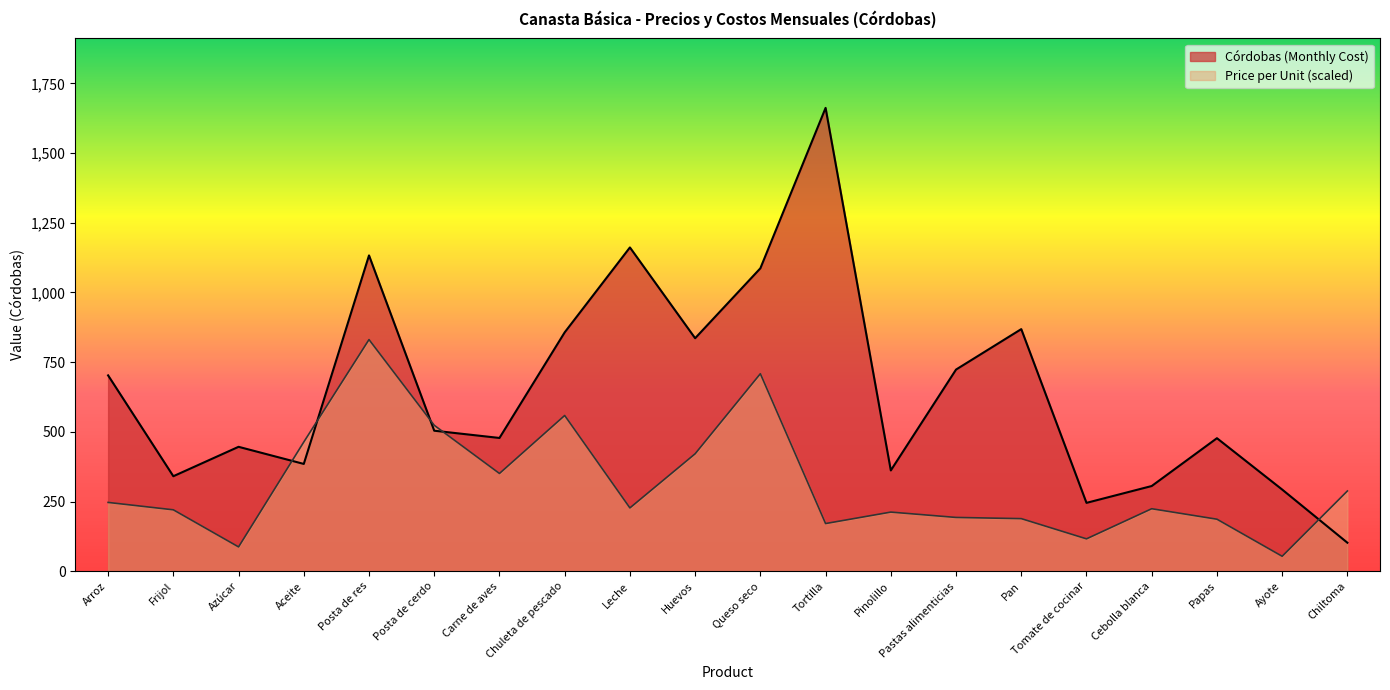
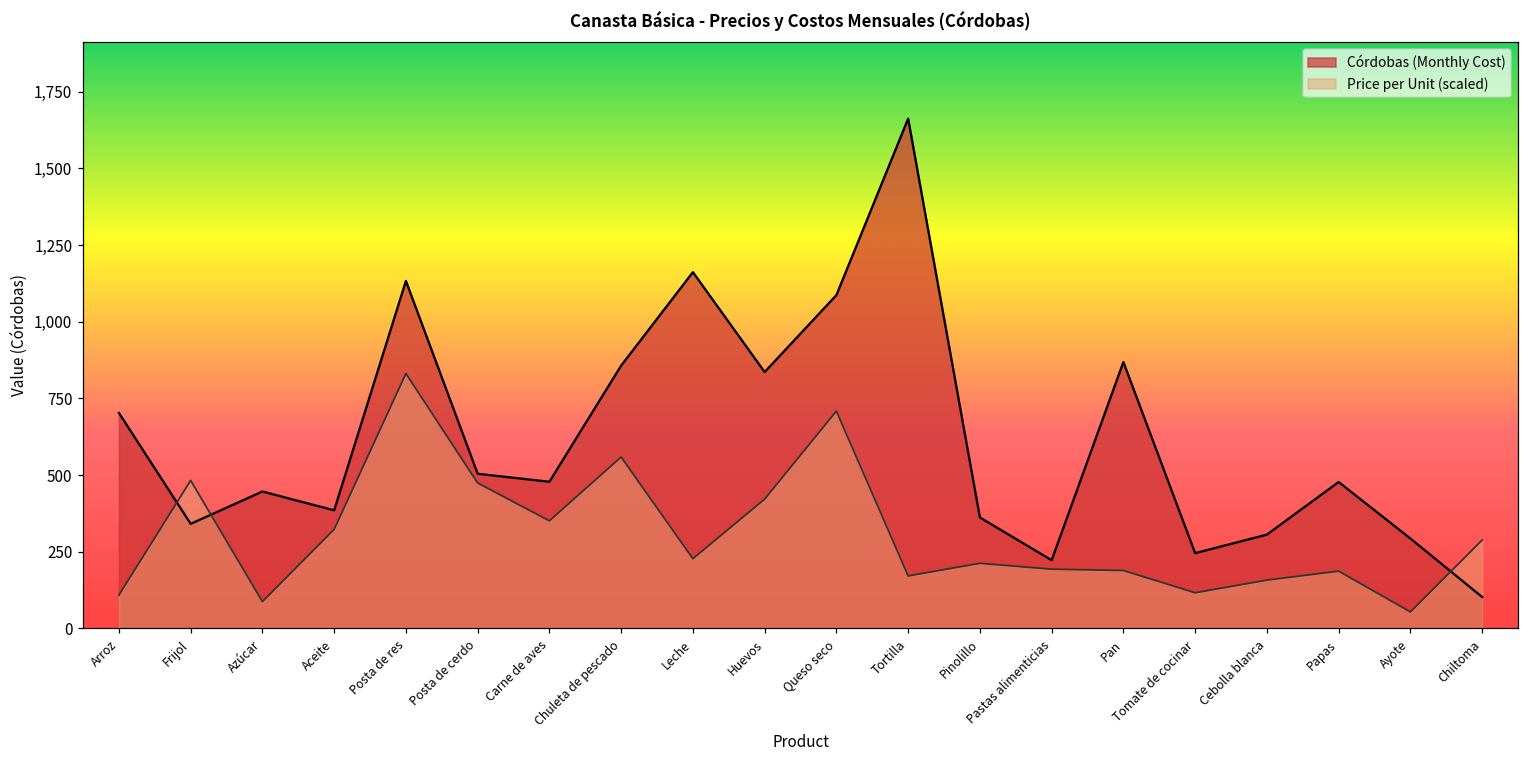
Price per Unit (scaled), Arroz: 250 -> 110
Price per Unit (scaled), Frijol: 220 -> 480
Price per Unit (scaled), Aceite: 460 -> 320
Price per Unit (scaled), Posta de cerdo: 520 -> 470
Córdobas (Monthly Cost), Pastas alimenticias: 720 -> 220
Price per Unit (scaled), Cebolla blanca: 220 -> 160
